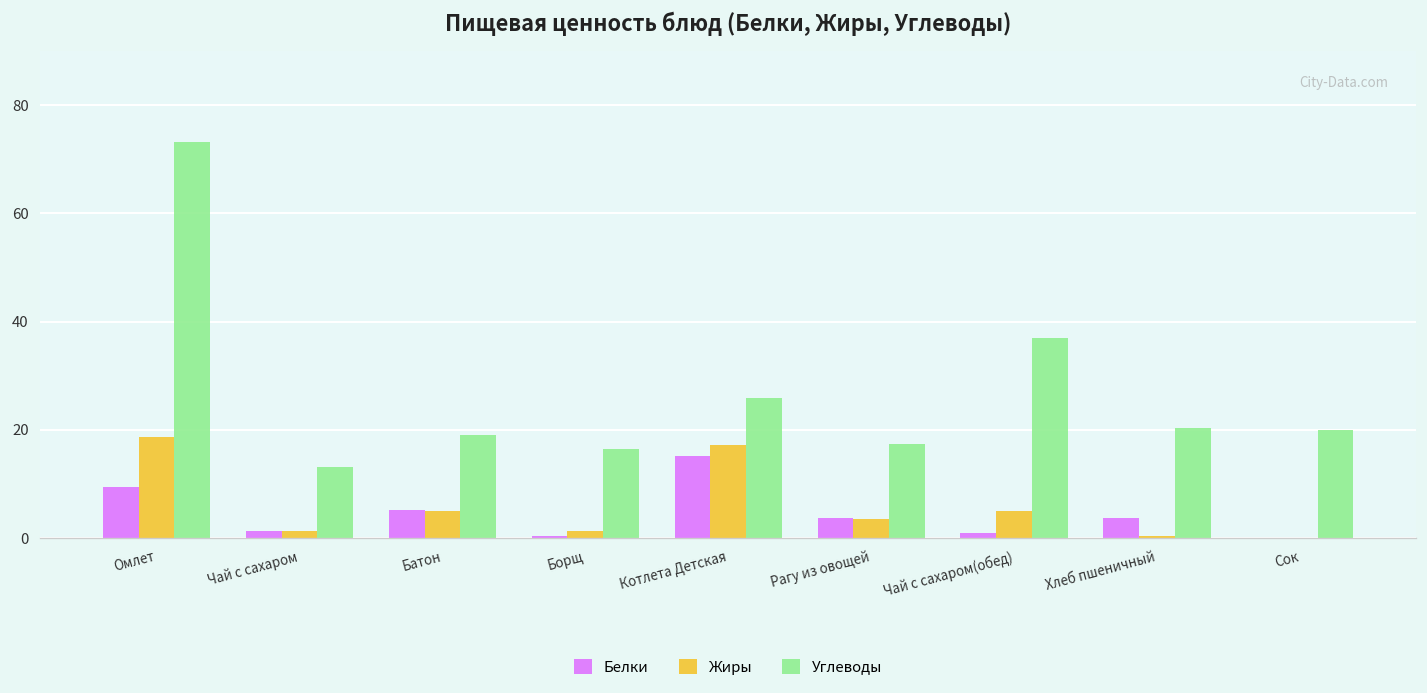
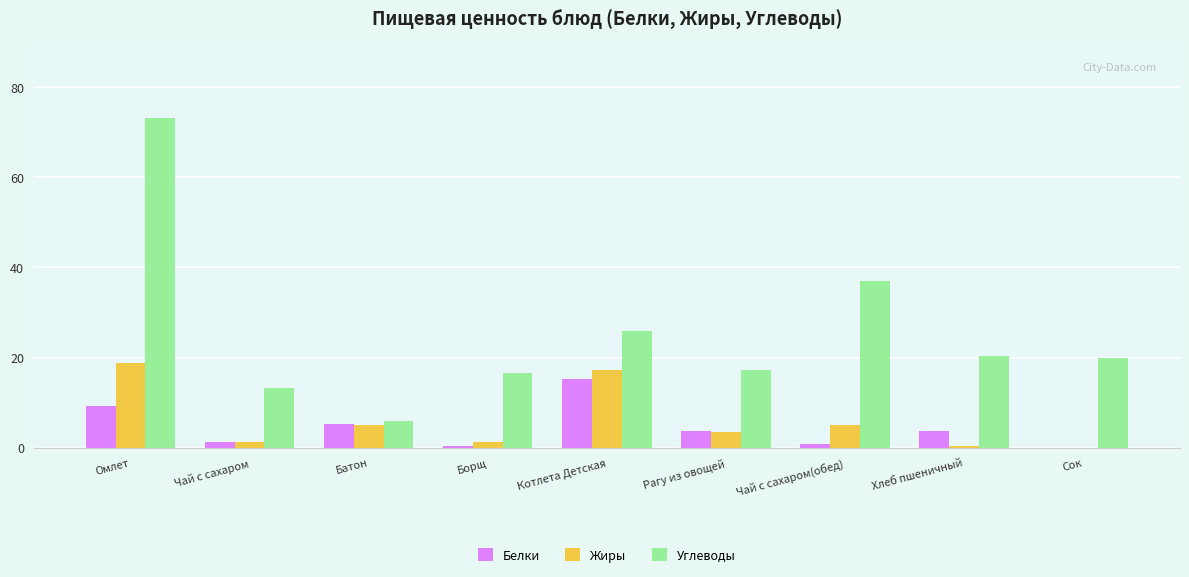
Углеводы, Батон: 19 -> 6
